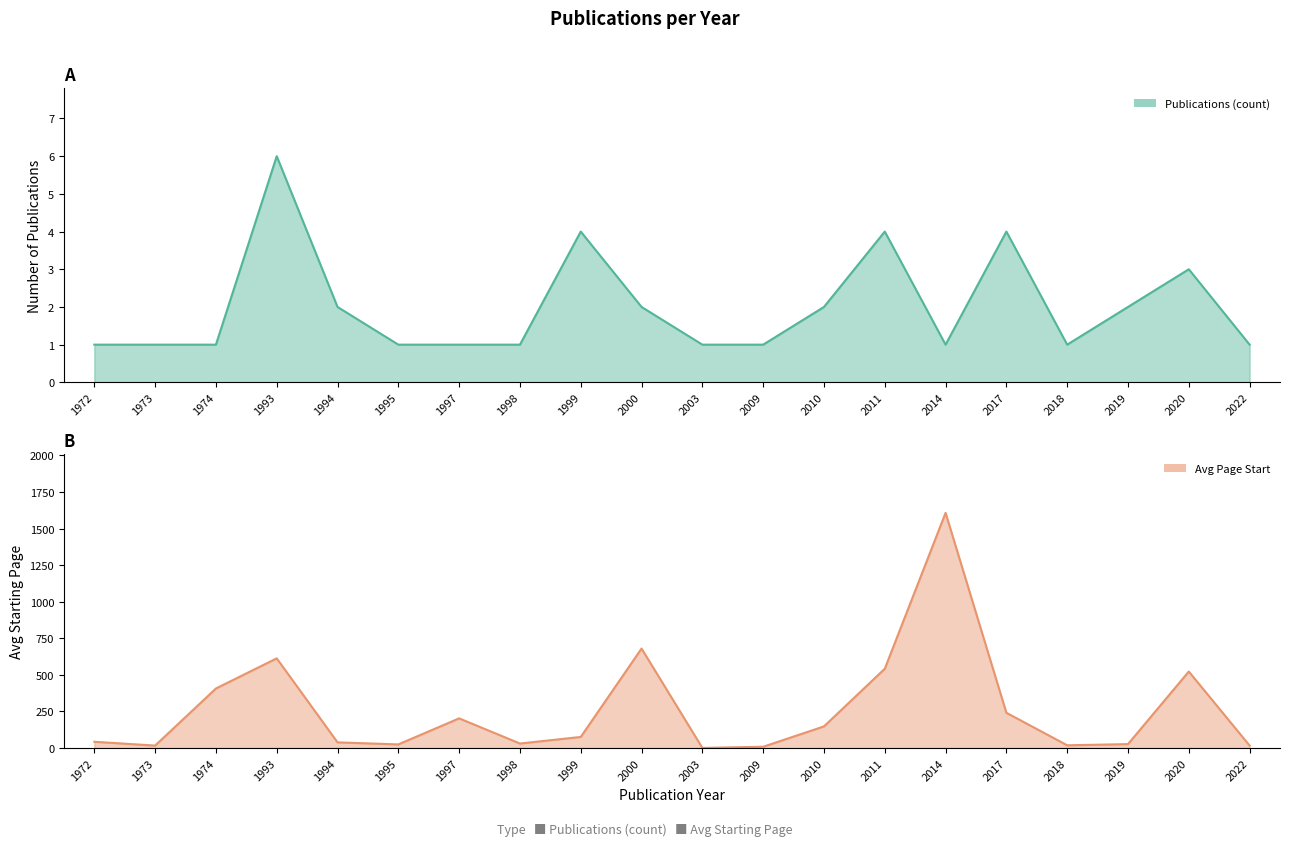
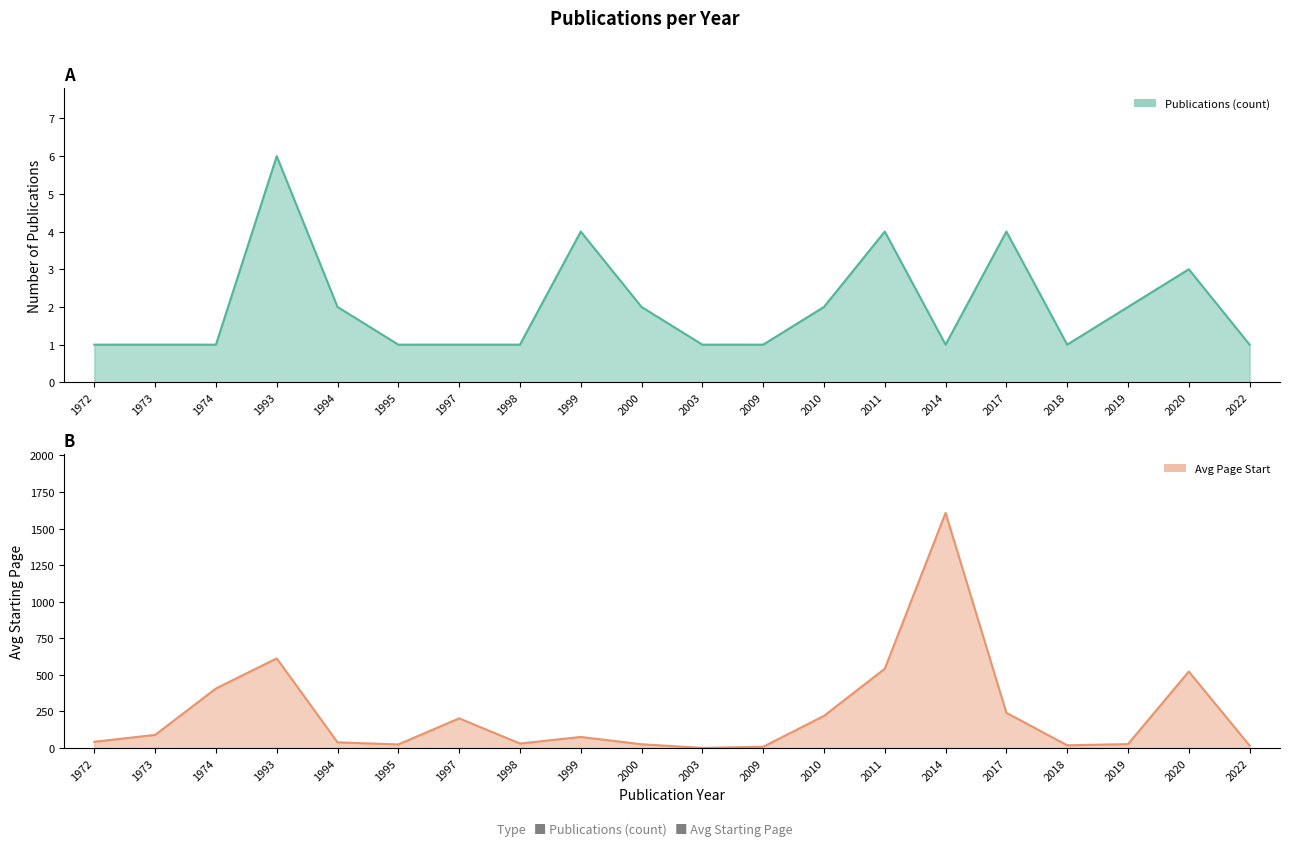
B, 1973: 20 -> 90
B, 2000: 680 -> 30
B, 2010: 150 -> 220
